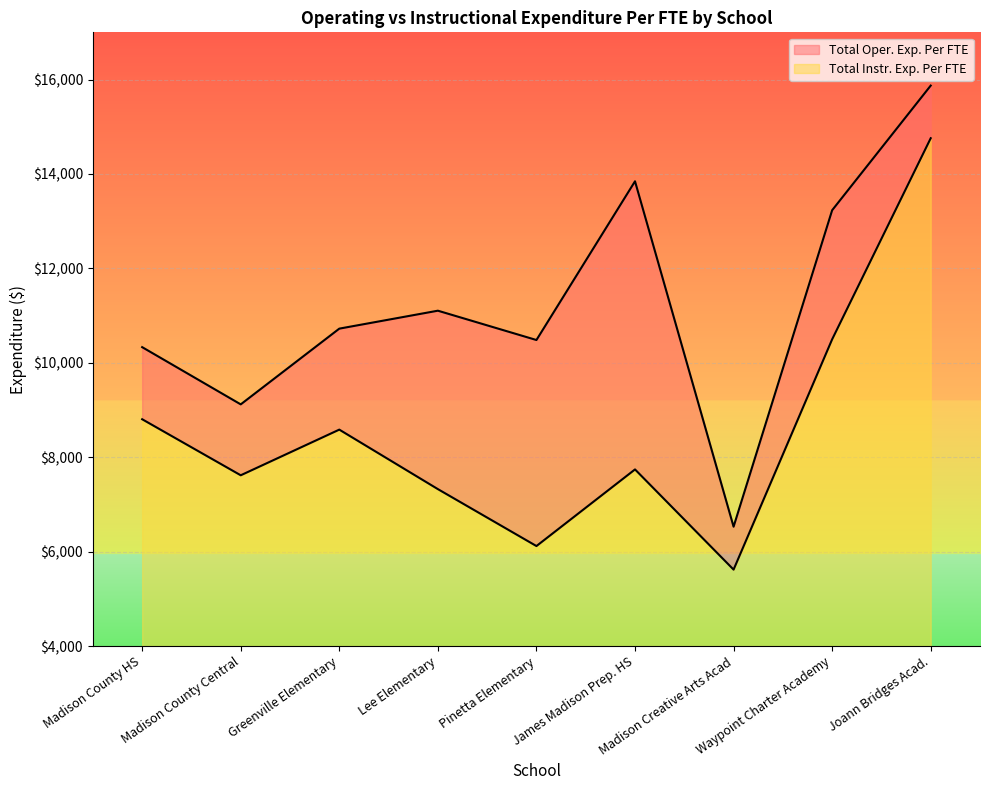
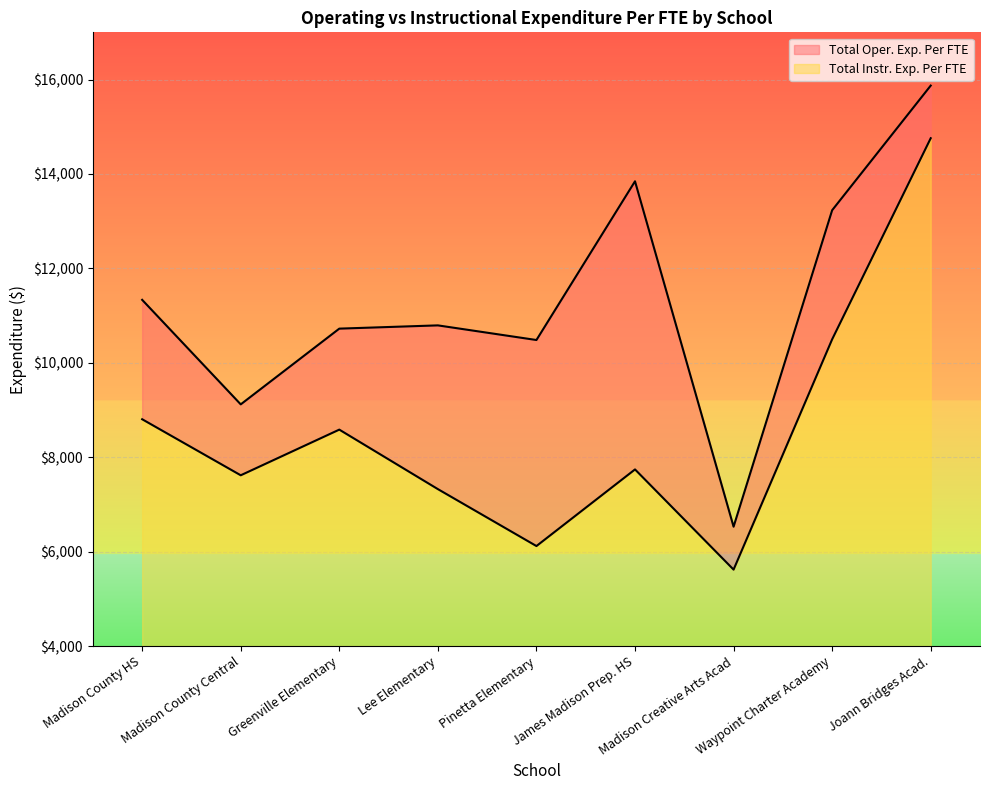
Total Oper. Exp. Per FTE, Madison County HS: $10,300 -> $11,300
Total Oper. Exp. Per FTE, Lee Elementary: $11,100 -> $10,800
